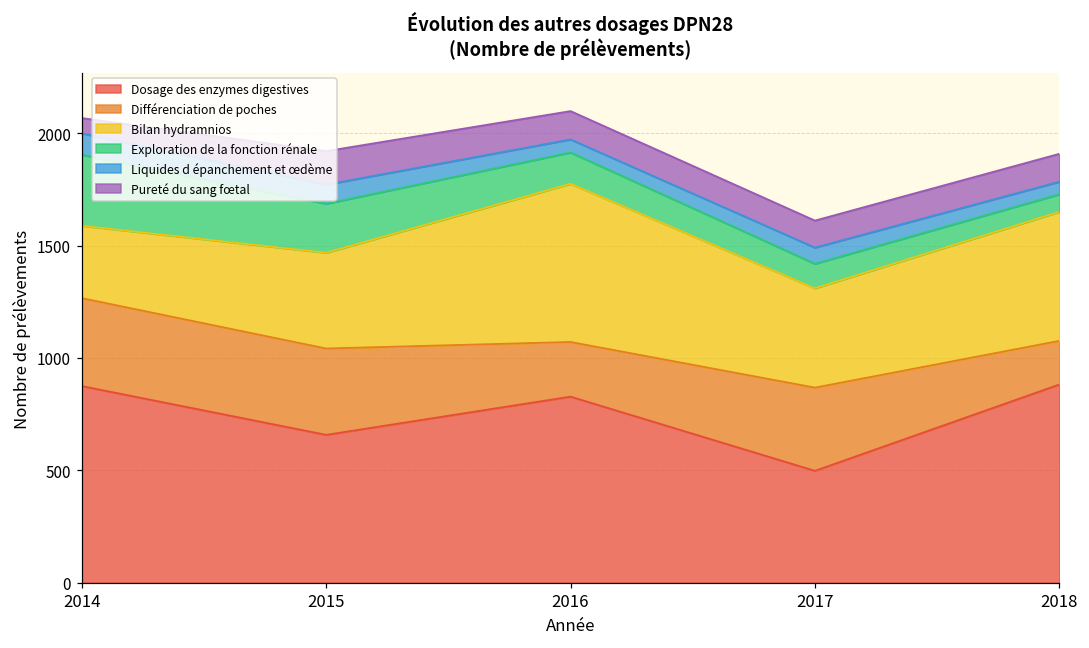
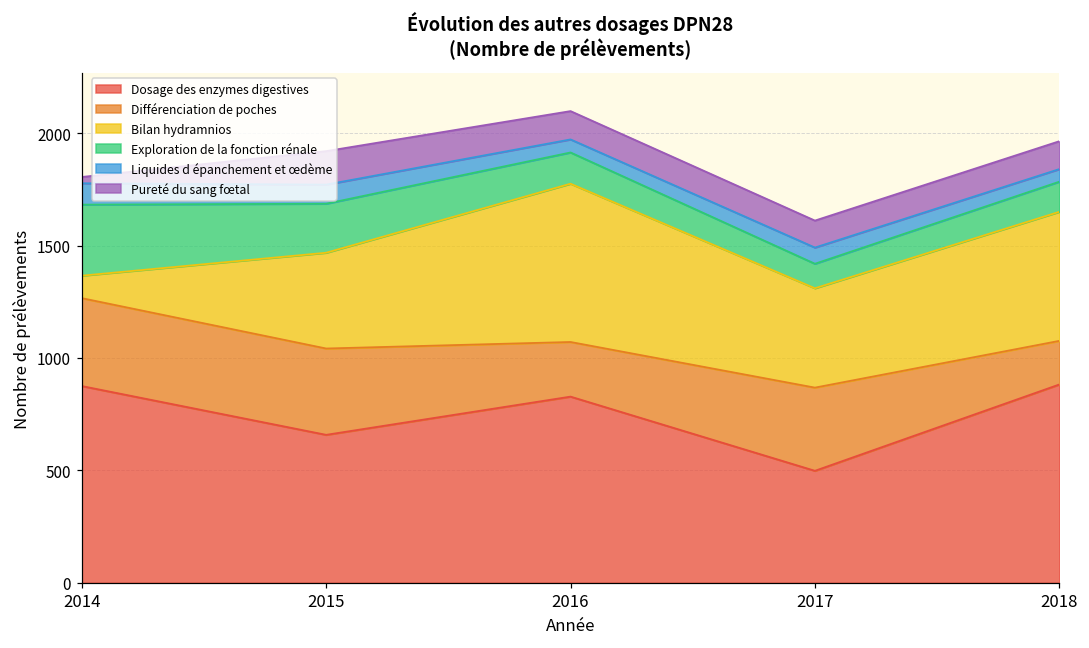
Bilan hydramnios, 2014: 320 -> 100
Pureté du sang fœtal, 2014: 70 -> 30
Exploration de la fonction rénale, 2018: 80 -> 130
